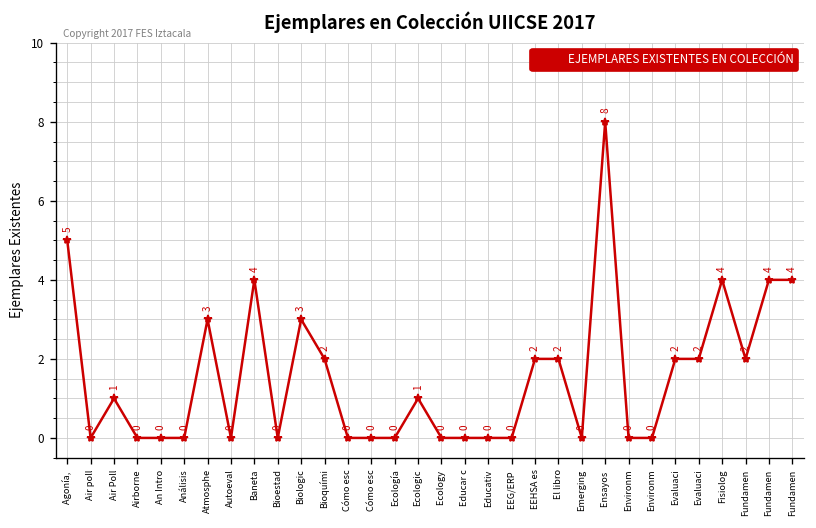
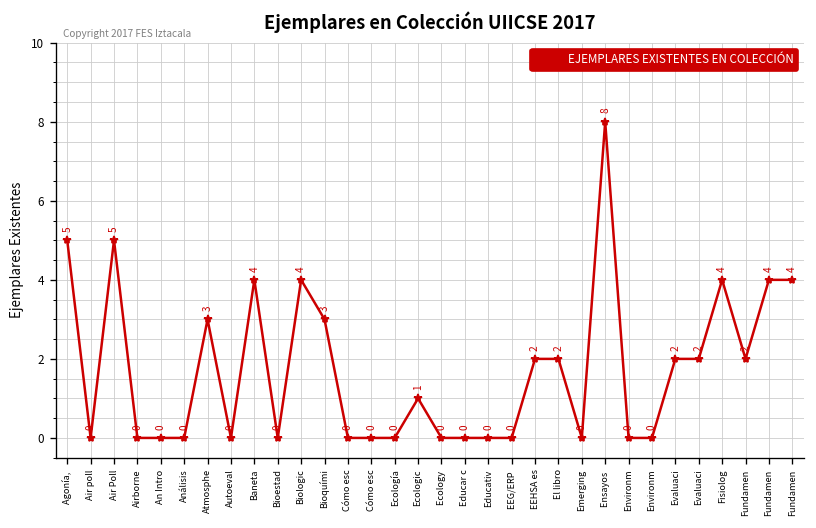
Air Poll: 1 -> 5
Biologic: 3 -> 4
Bioquími: 2 -> 3
